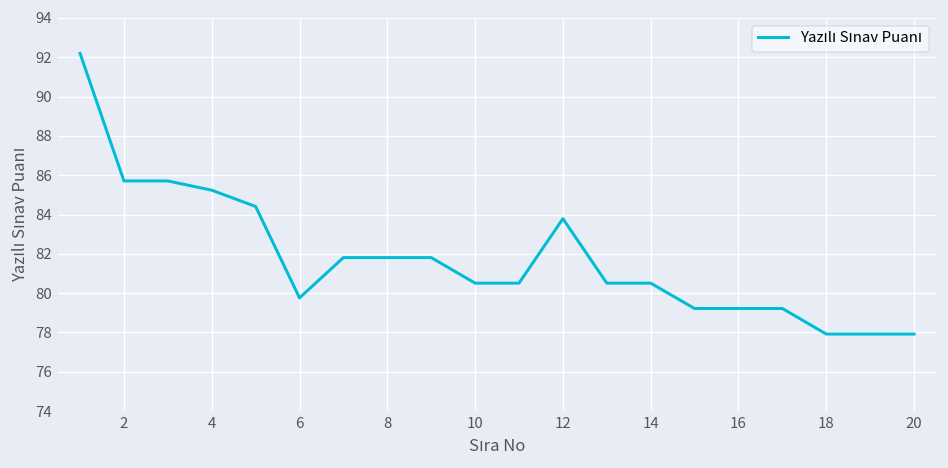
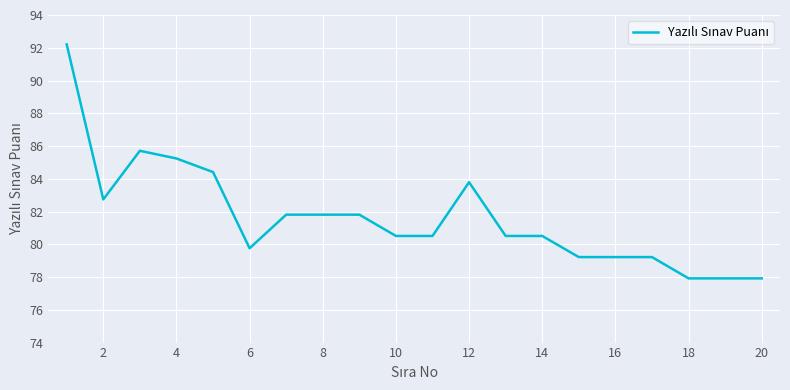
2: 85.7 -> 82.7
